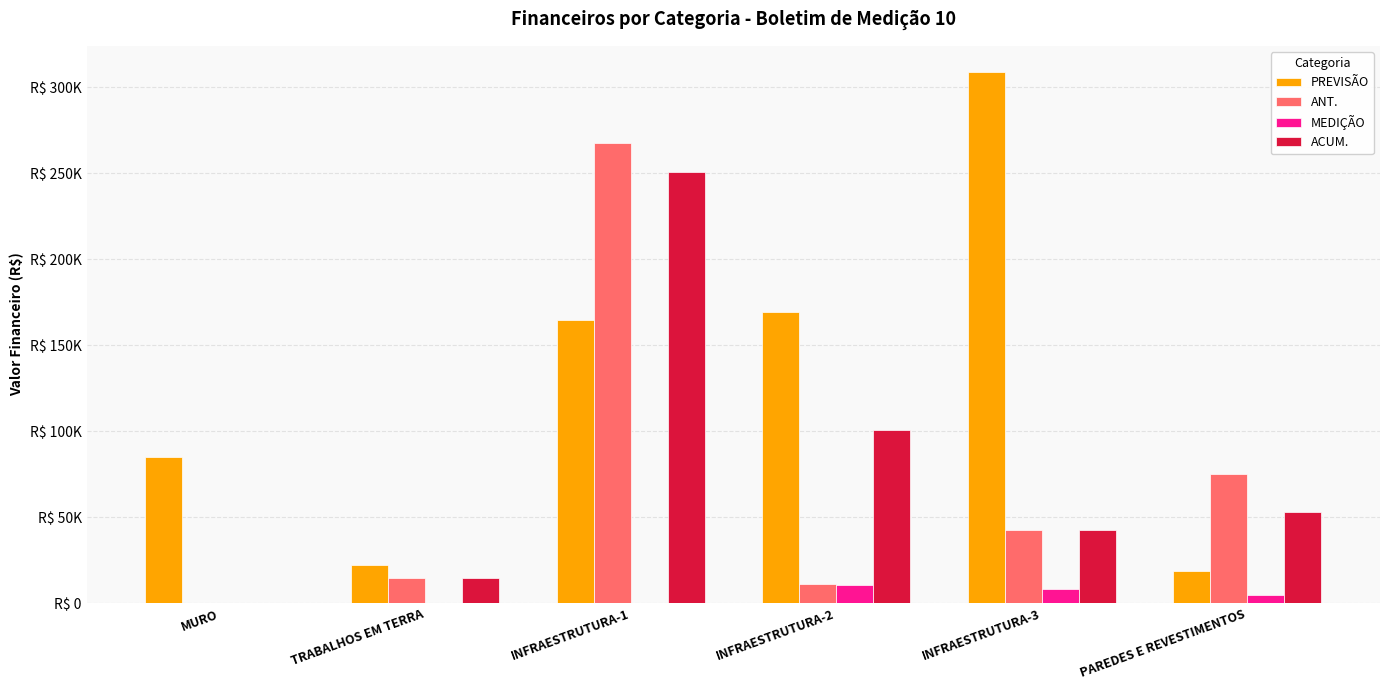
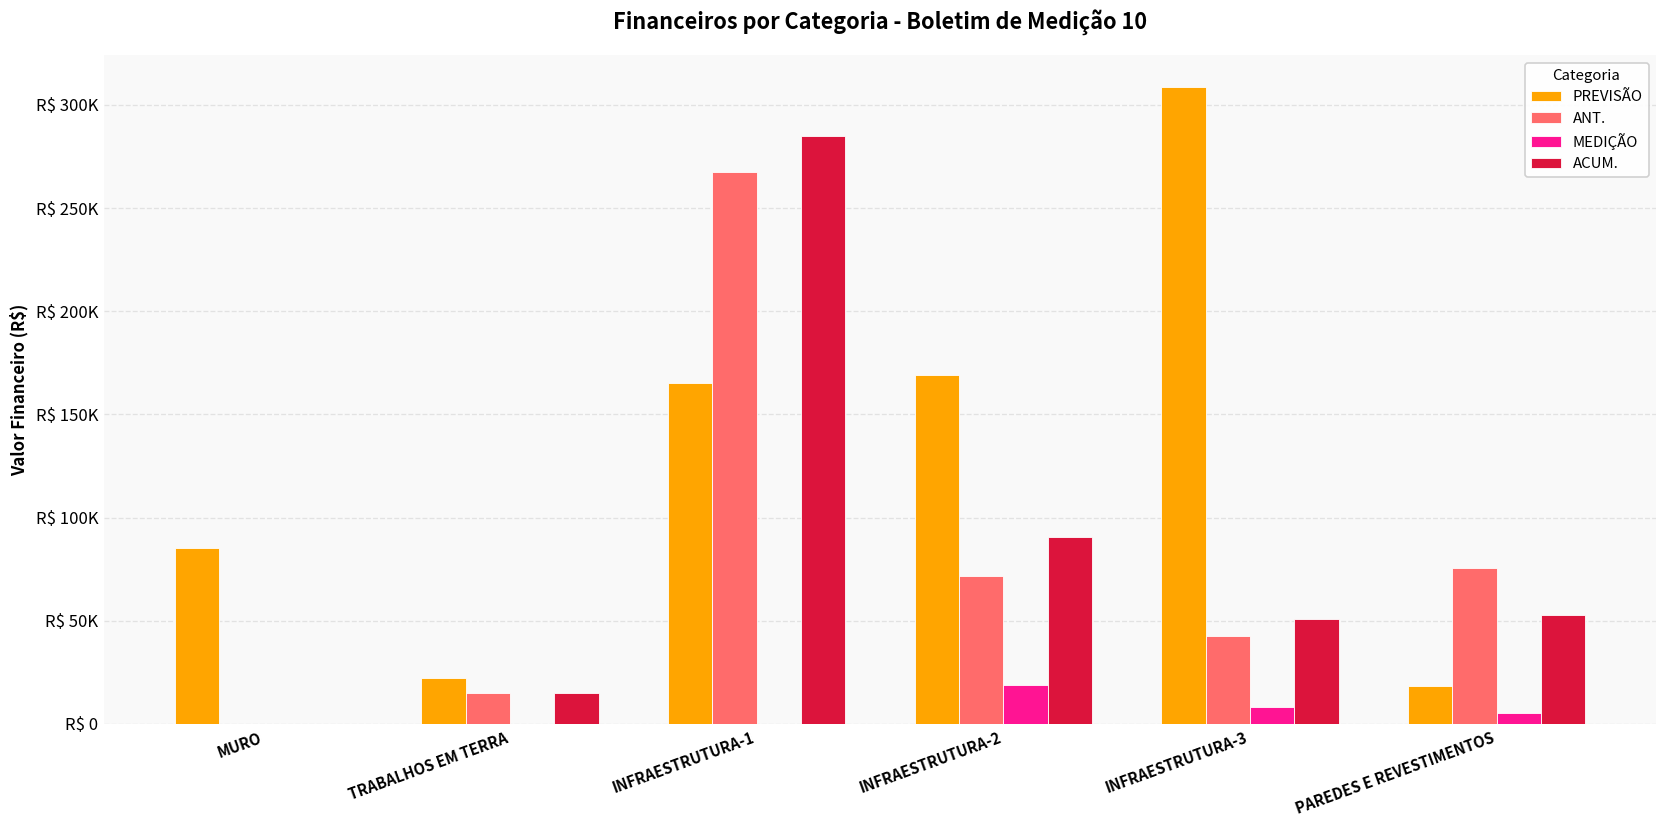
ACUM., INFRAESTRUTURA-1: R$ 251000 -> R$ 285000
ANT., INFRAESTRUTURA-2: R$ 11000 -> R$ 72000
MEDIÇÃO, INFRAESTRUTURA-2: R$ 11000 -> R$ 19000
ACUM., INFRAESTRUTURA-2: R$ 101000 -> R$ 91000
ACUM., INFRAESTRUTURA-3: R$ 42000 -> R$ 51000
